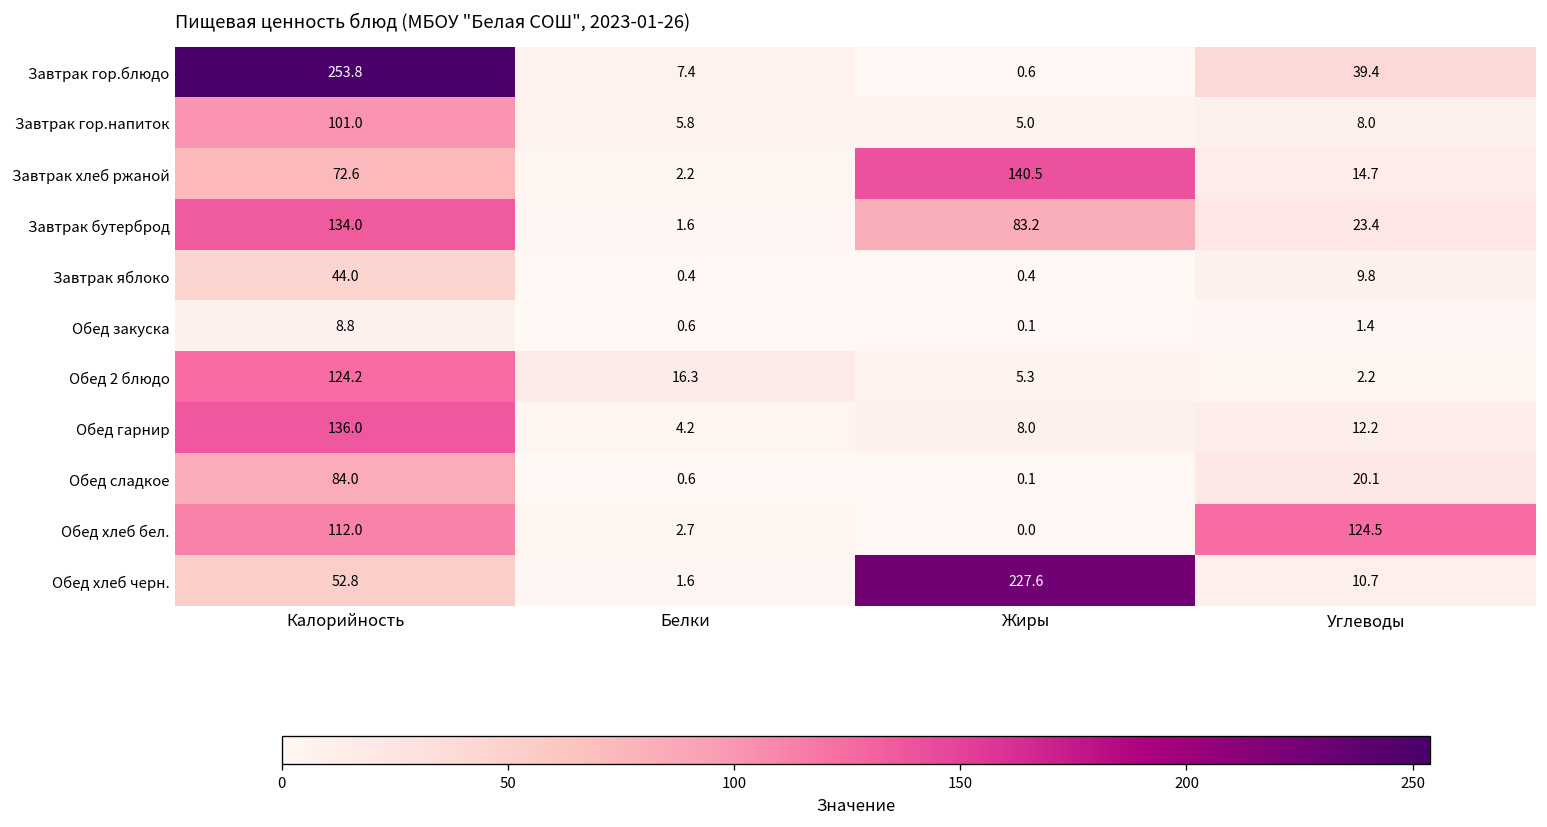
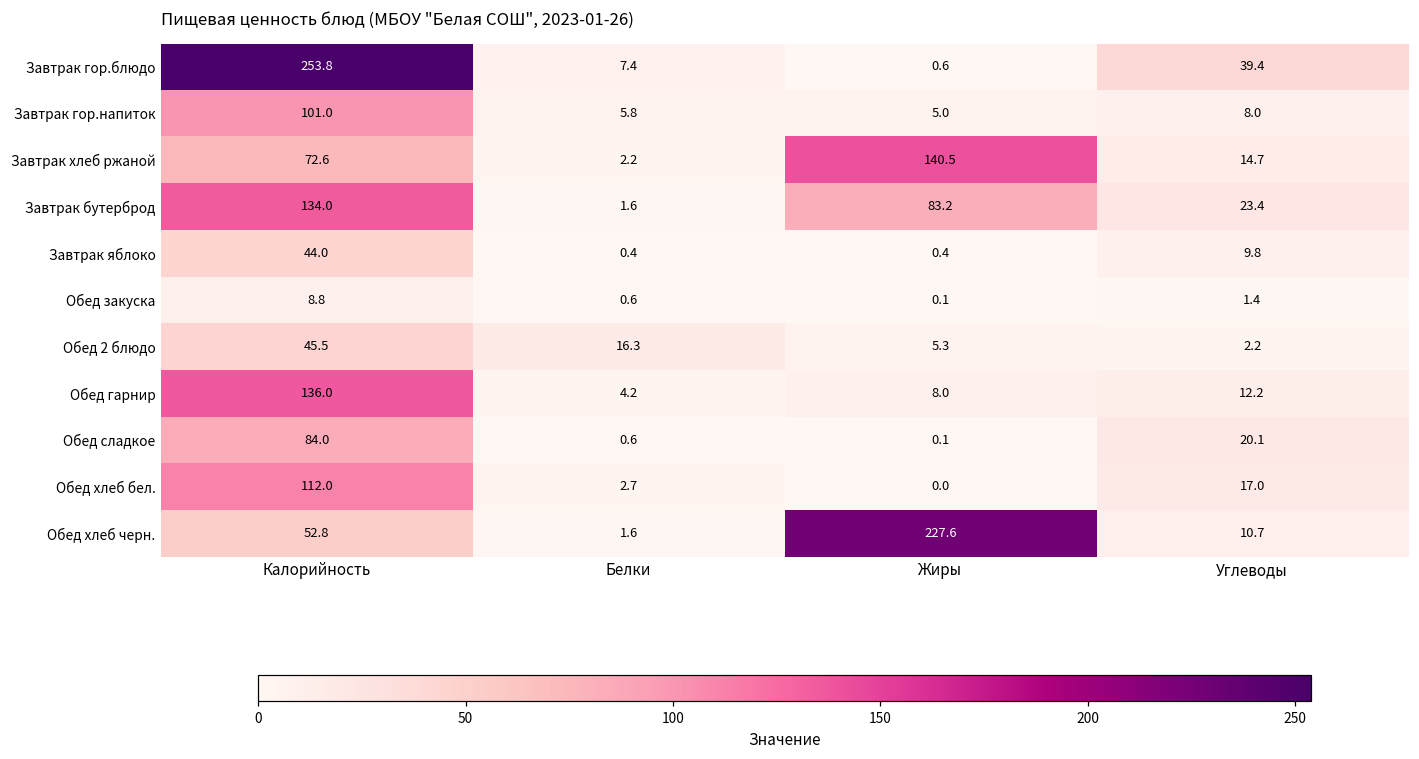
Обед 2 блюдо, Калорийность: 124.2 -> 45.5
Обед хлеб бел., Углеводы: 124.5 -> 17.0
